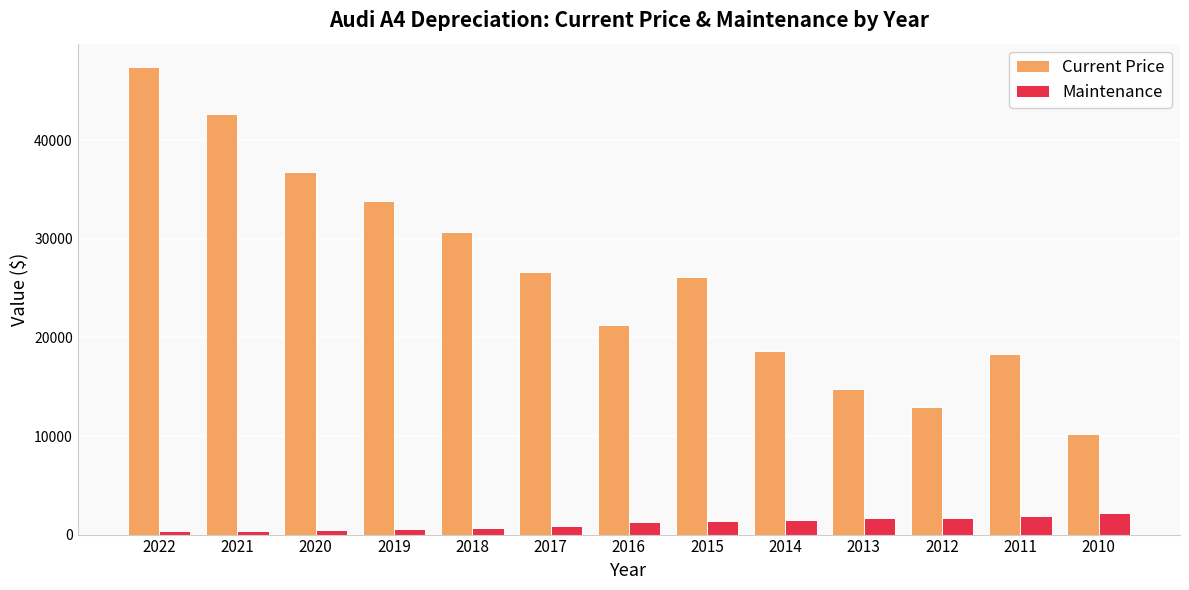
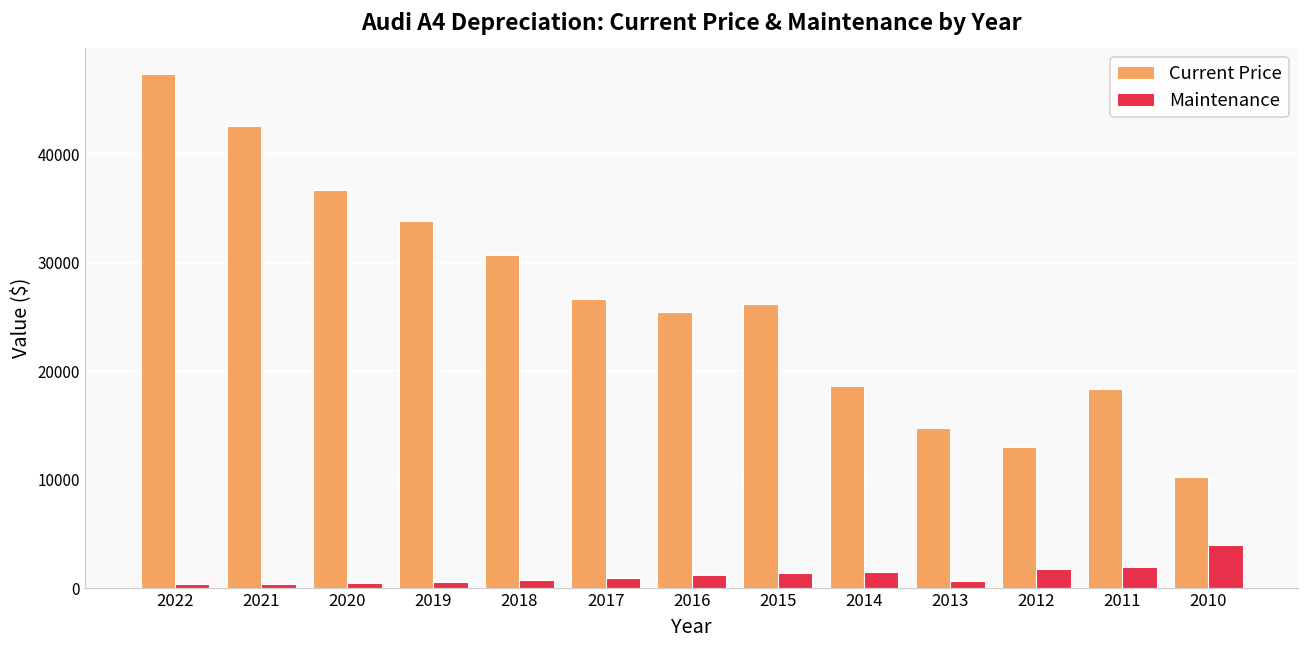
Current Price, 2016: 21000 -> 25000
Maintenance, 2013: 2000 -> 1000
Maintenance, 2010: 2000 -> 4000
